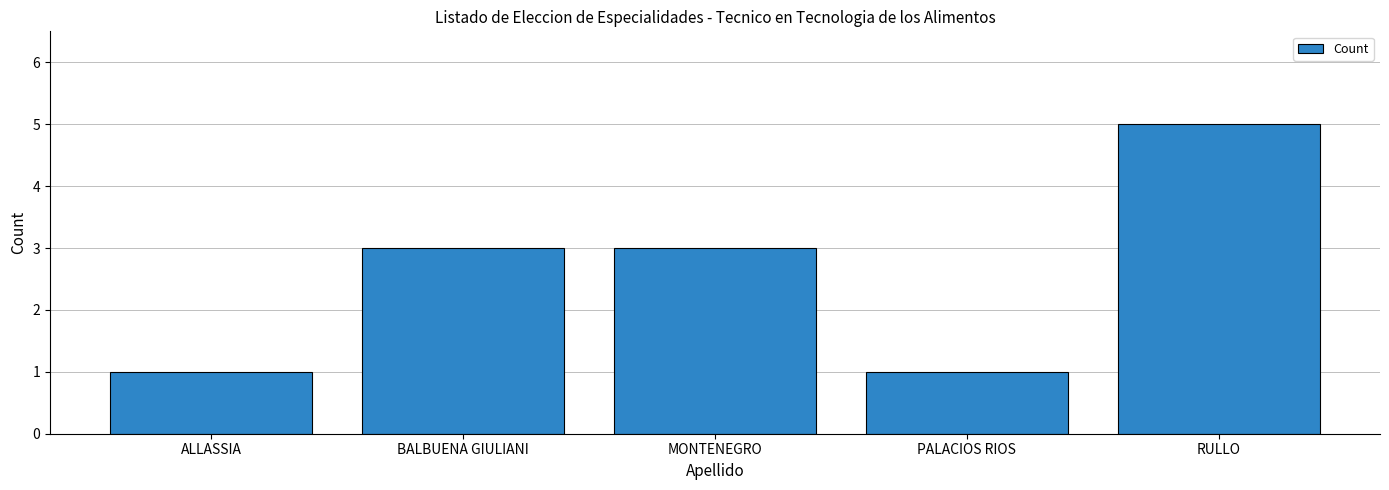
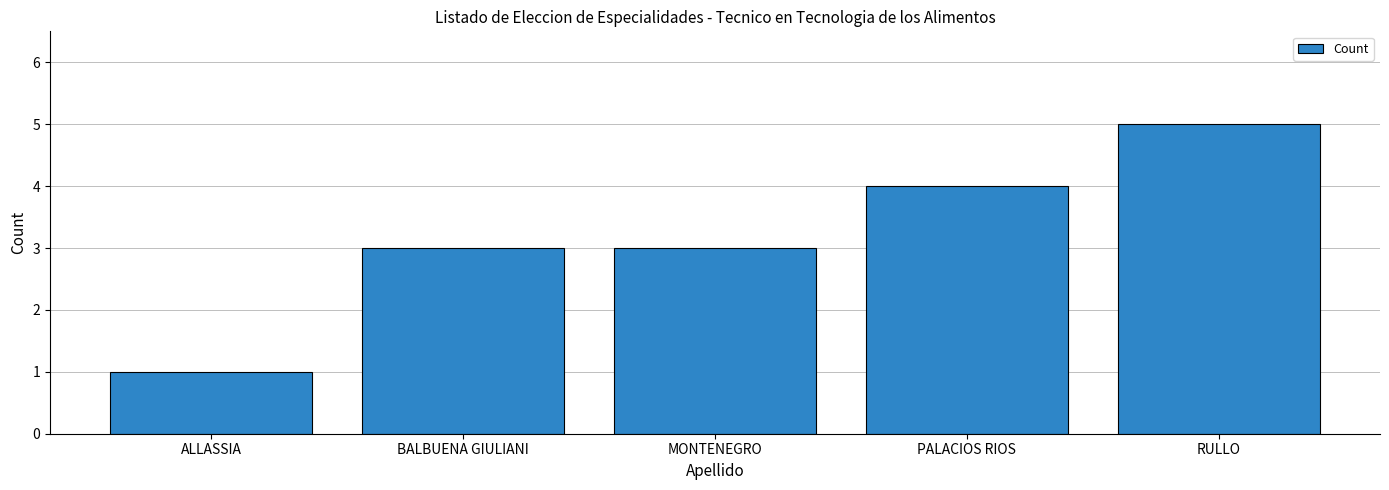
PALACIOS RIOS: 1 -> 4
